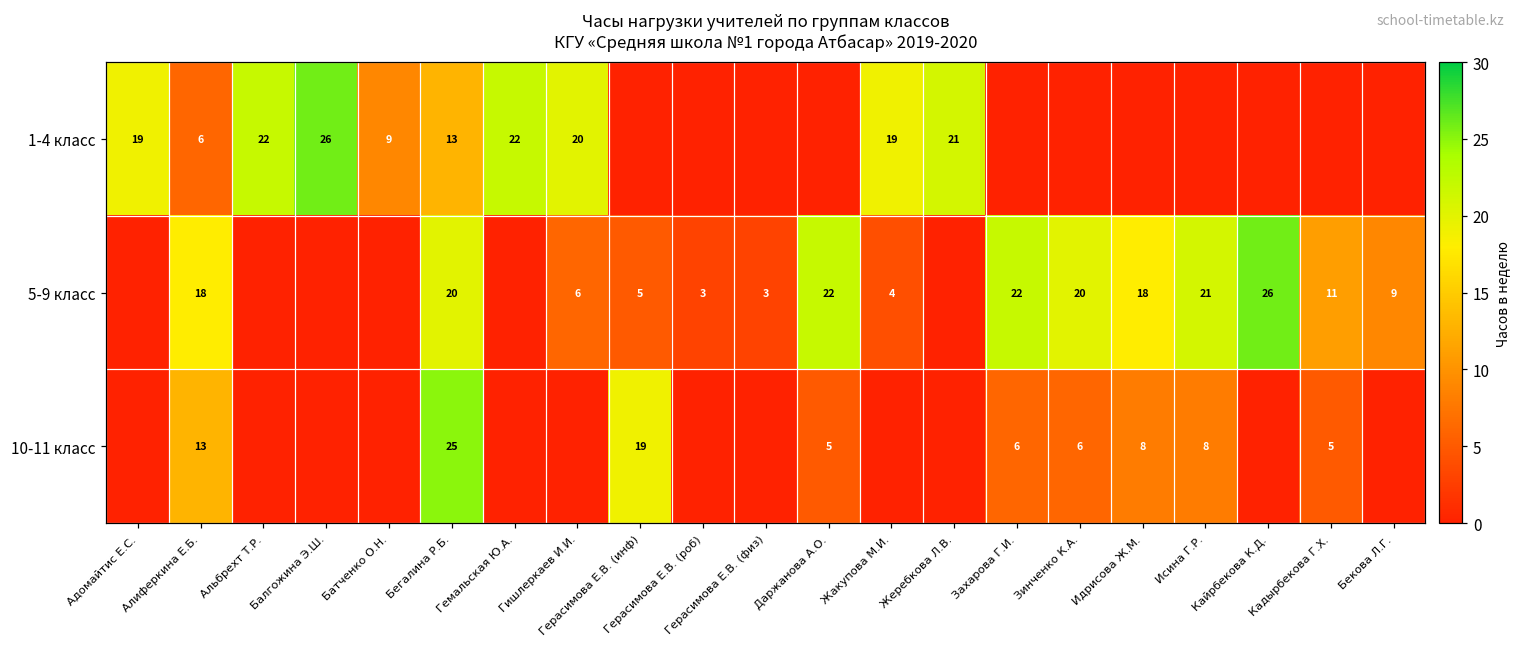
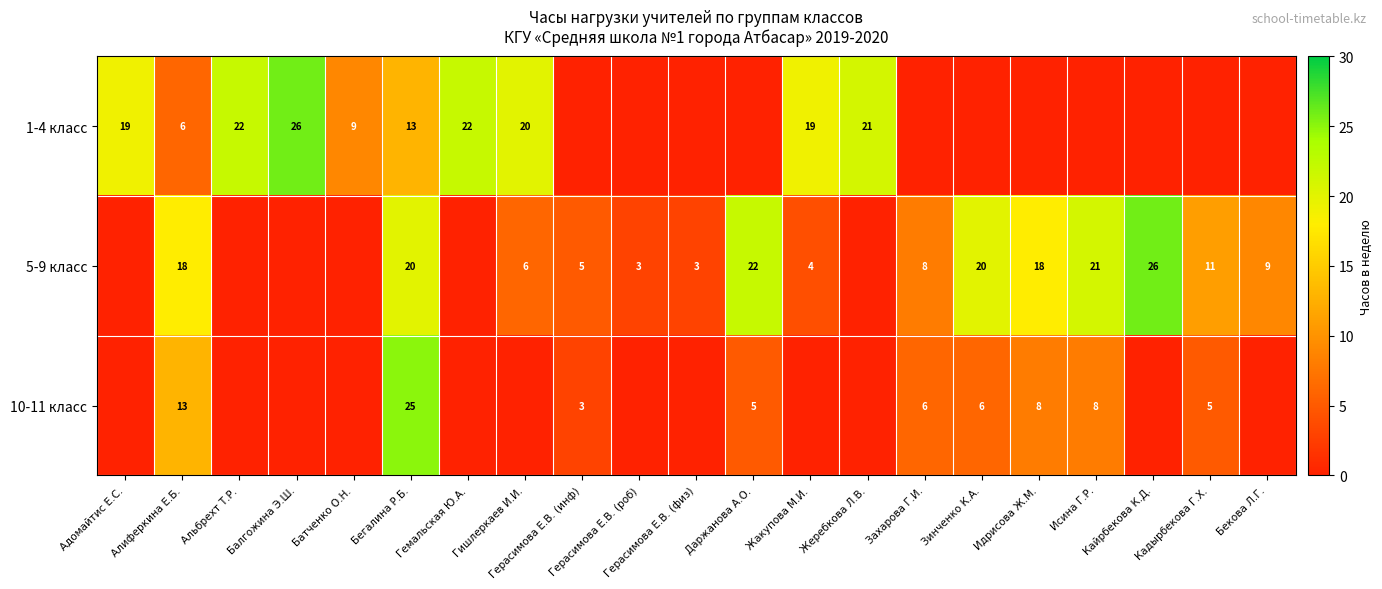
5-9 класс, Захарова Г.И.: 22 -> 8
10-11 класс, Герасимова Е.В. (инф): 19 -> 3
